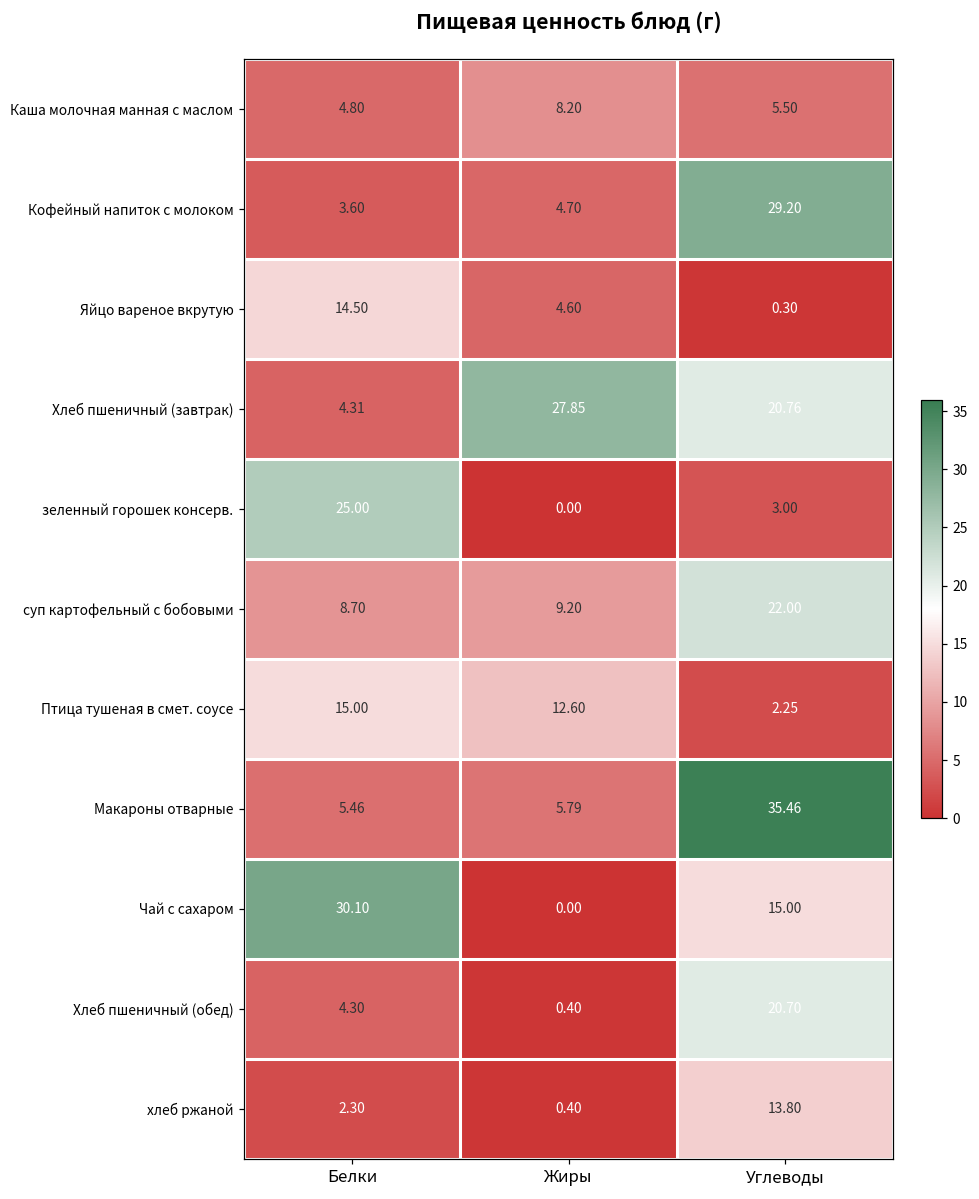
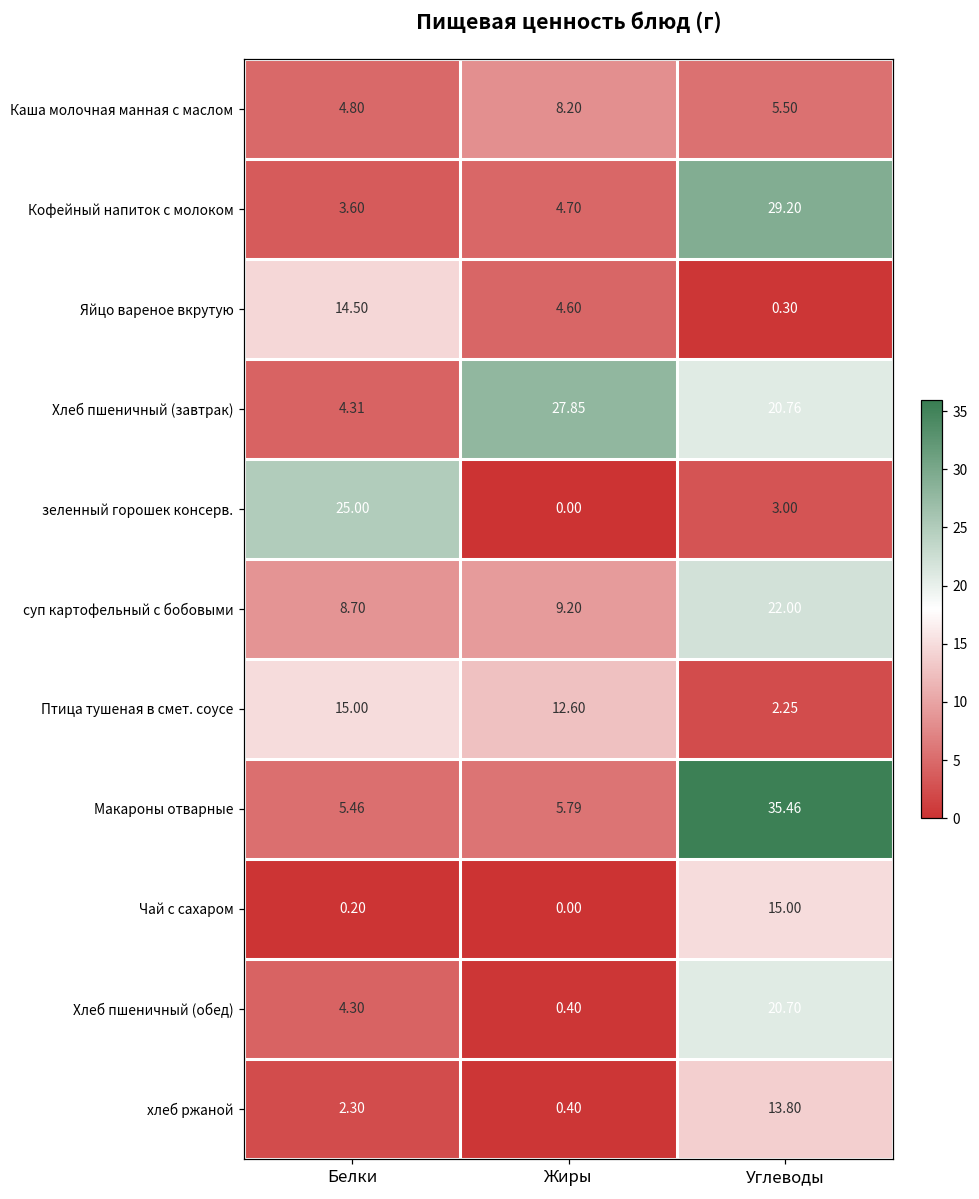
Чай с сахаром, Белки: 30.10 -> 0.20
